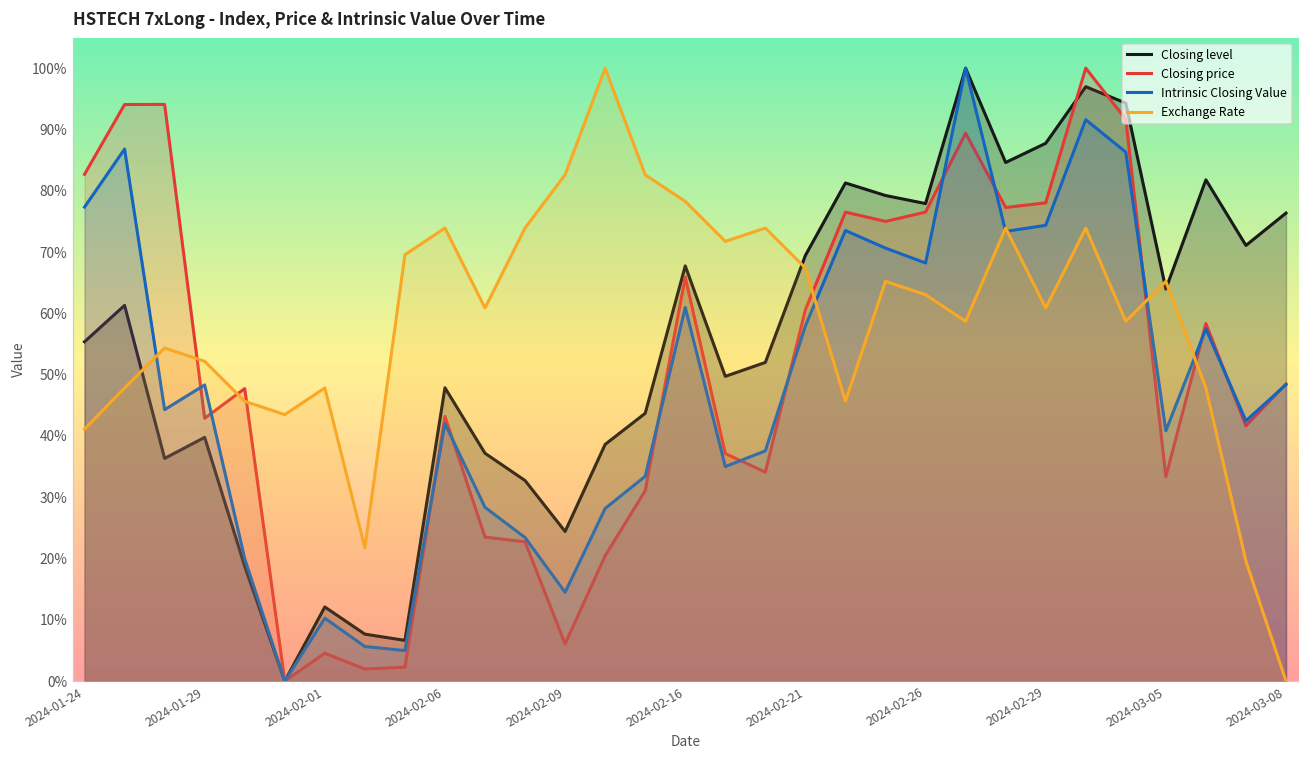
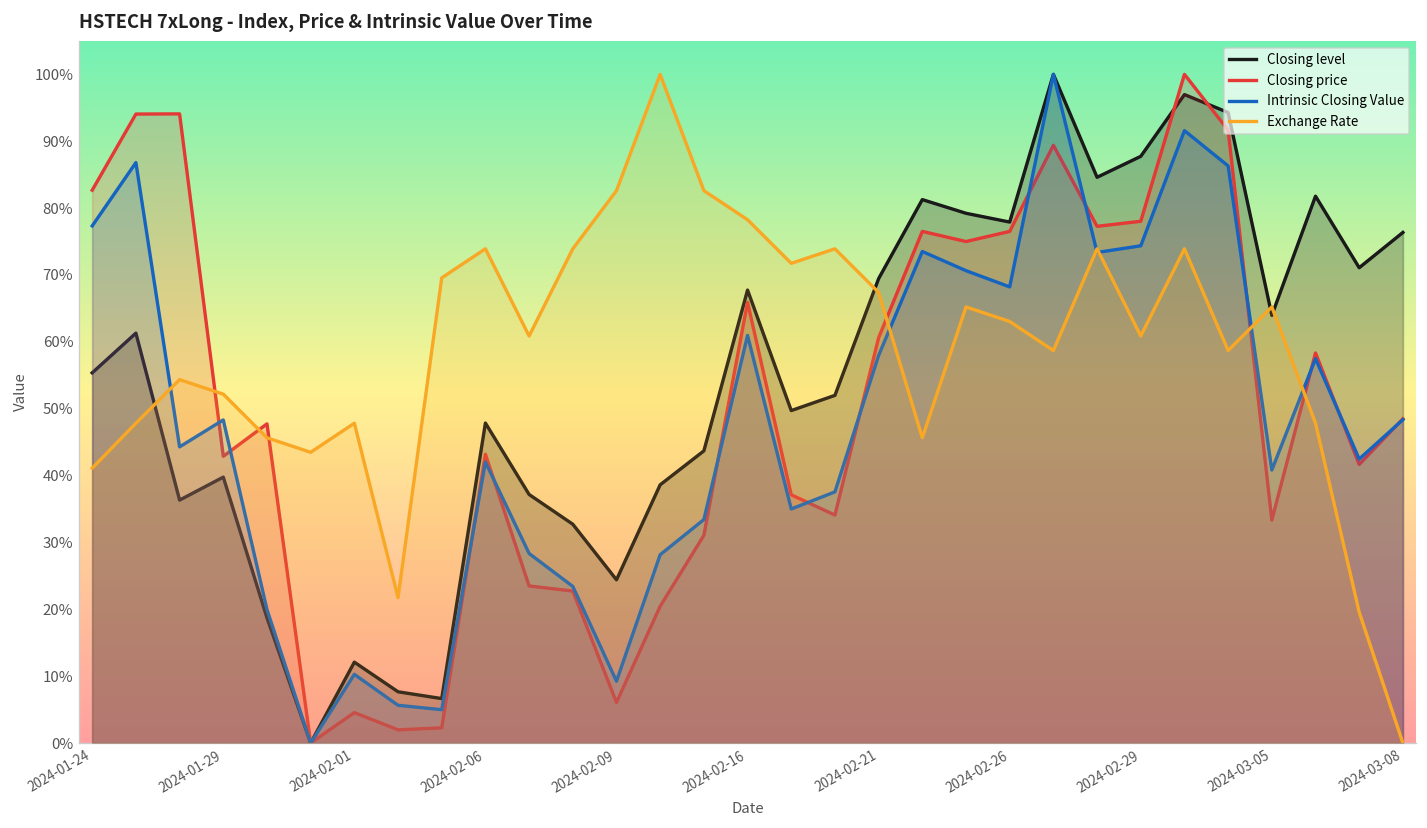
Intrinsic Closing Value, 2024-02-09: 14% -> 9%
